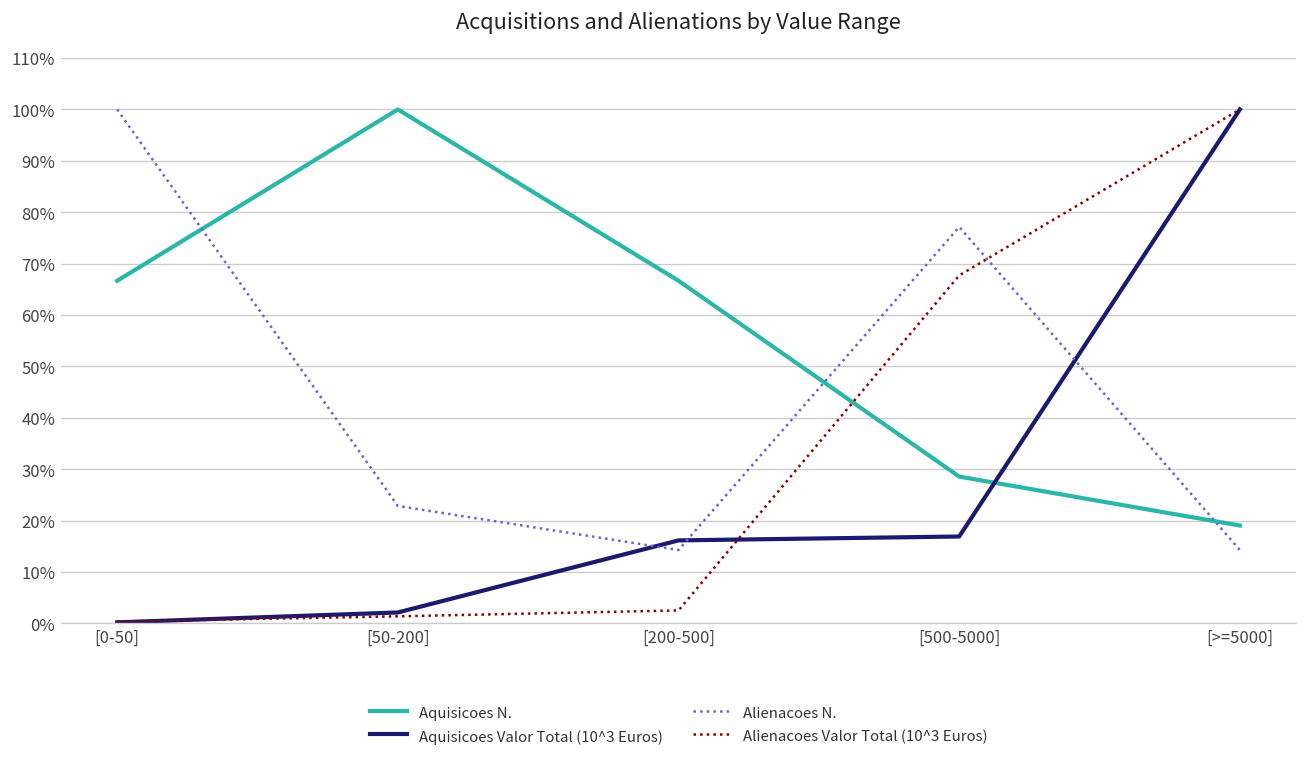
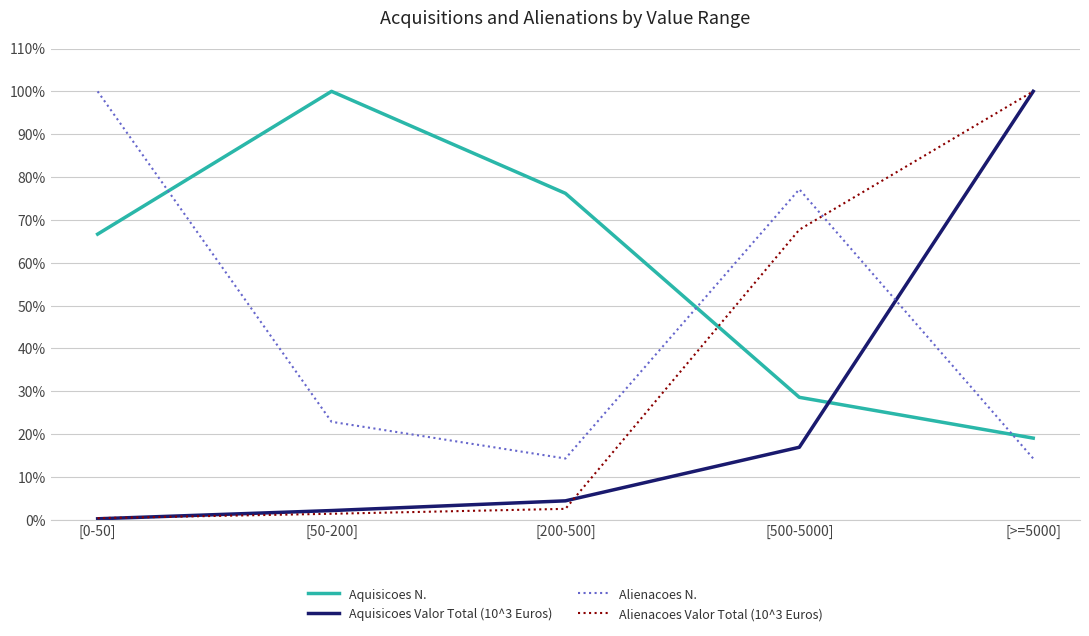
Aquisicoes N., [200-500]: 67% -> 76%
Aquisicoes Valor Total (10^3 Euros), [200-500]: 16% -> 4%
